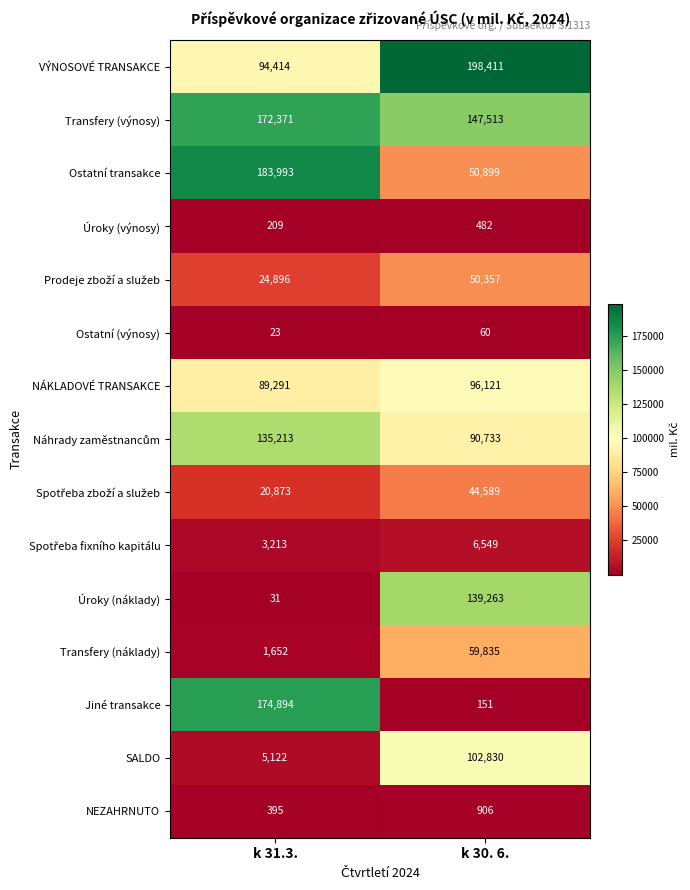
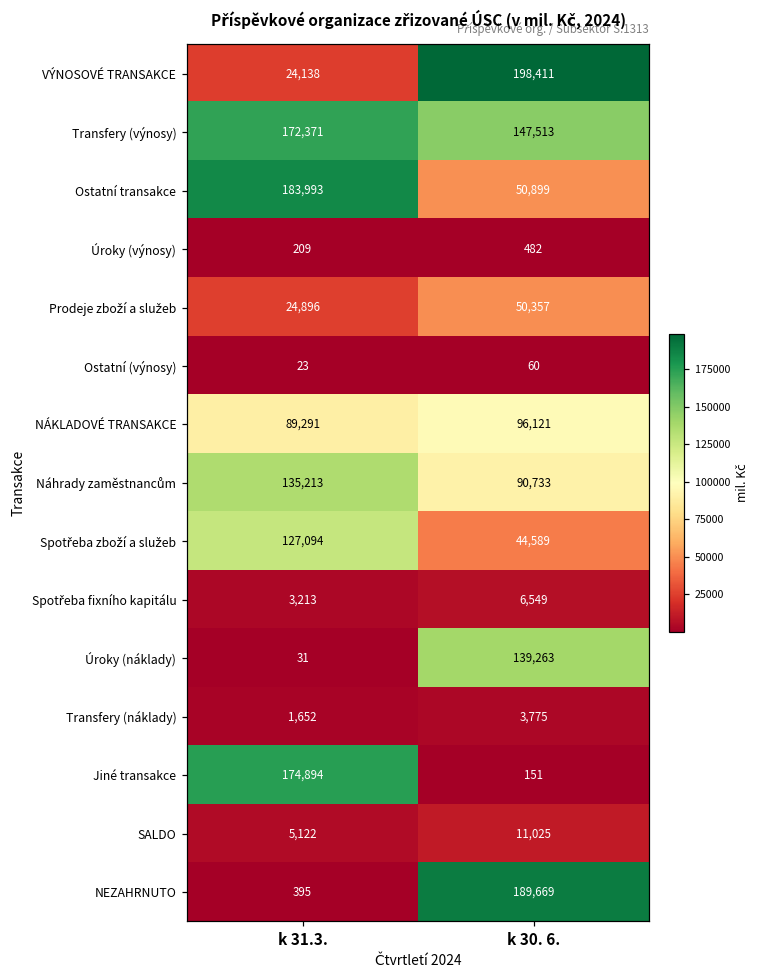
VÝNOSOVÉ TRANSAKCE, k 31.3.: 94,414 -> 24,138
Spotřeba zboží a služeb, k 31.3.: 20,873 -> 127,094
Transfery (náklady), k 30. 6.: 59,835 -> 3,775
SALDO, k 30. 6.: 102,830 -> 11,025
NEZAHRNUTO, k 30. 6.: 906 -> 189,669
